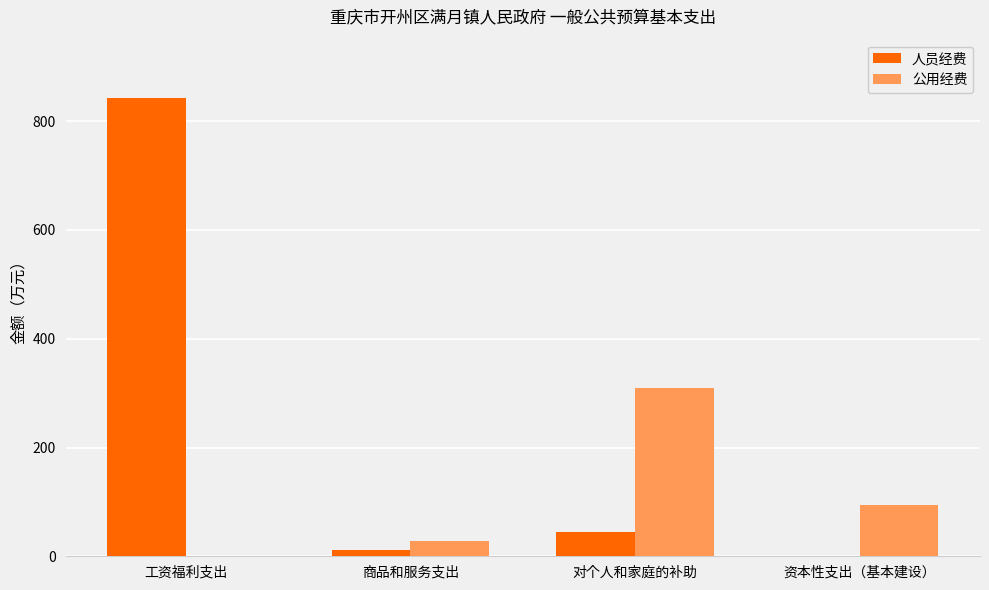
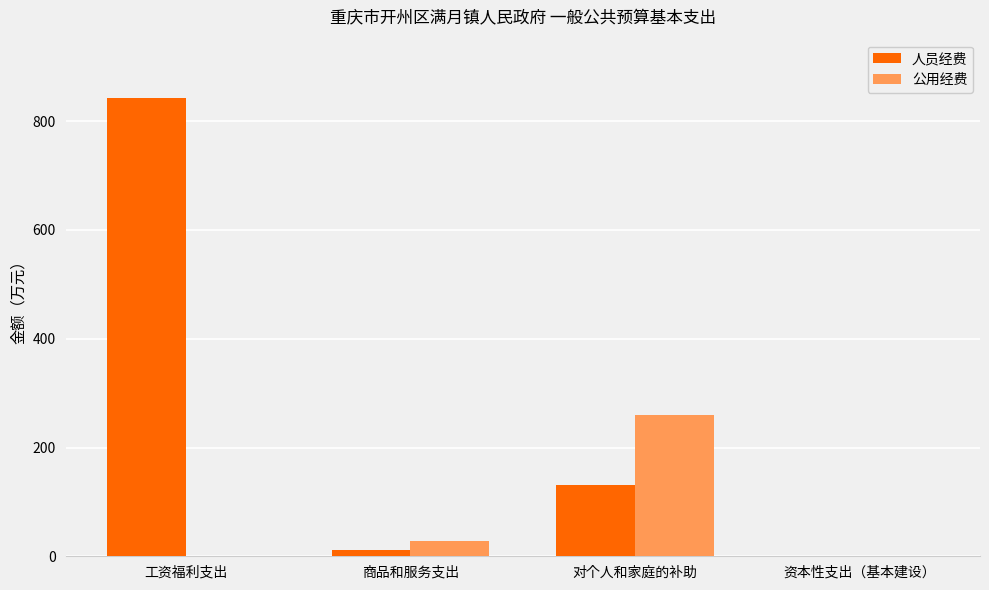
人员经费, 对个人和家庭的补助: 40 -> 130
公用经费, 对个人和家庭的补助: 310 -> 260
公用经费, 资本性支出（基本建设）: 90 -> 0
